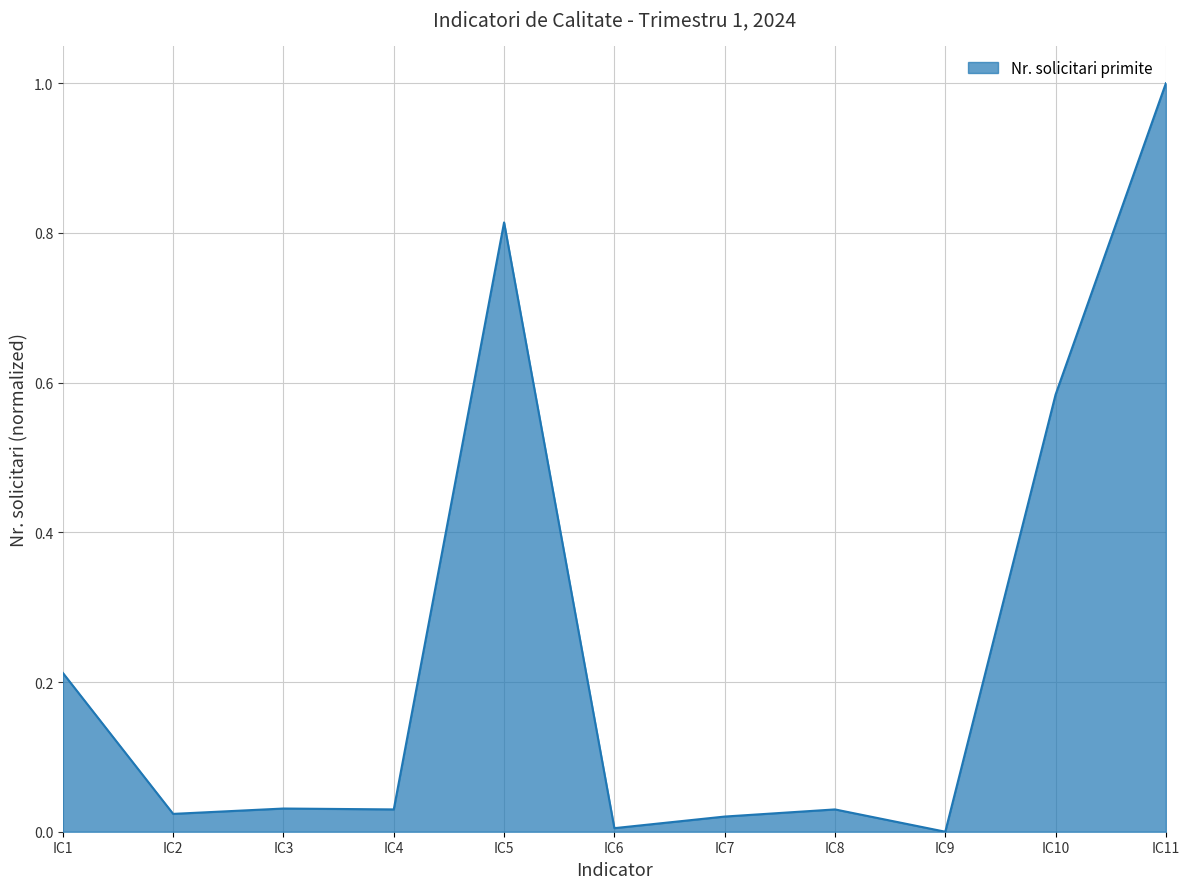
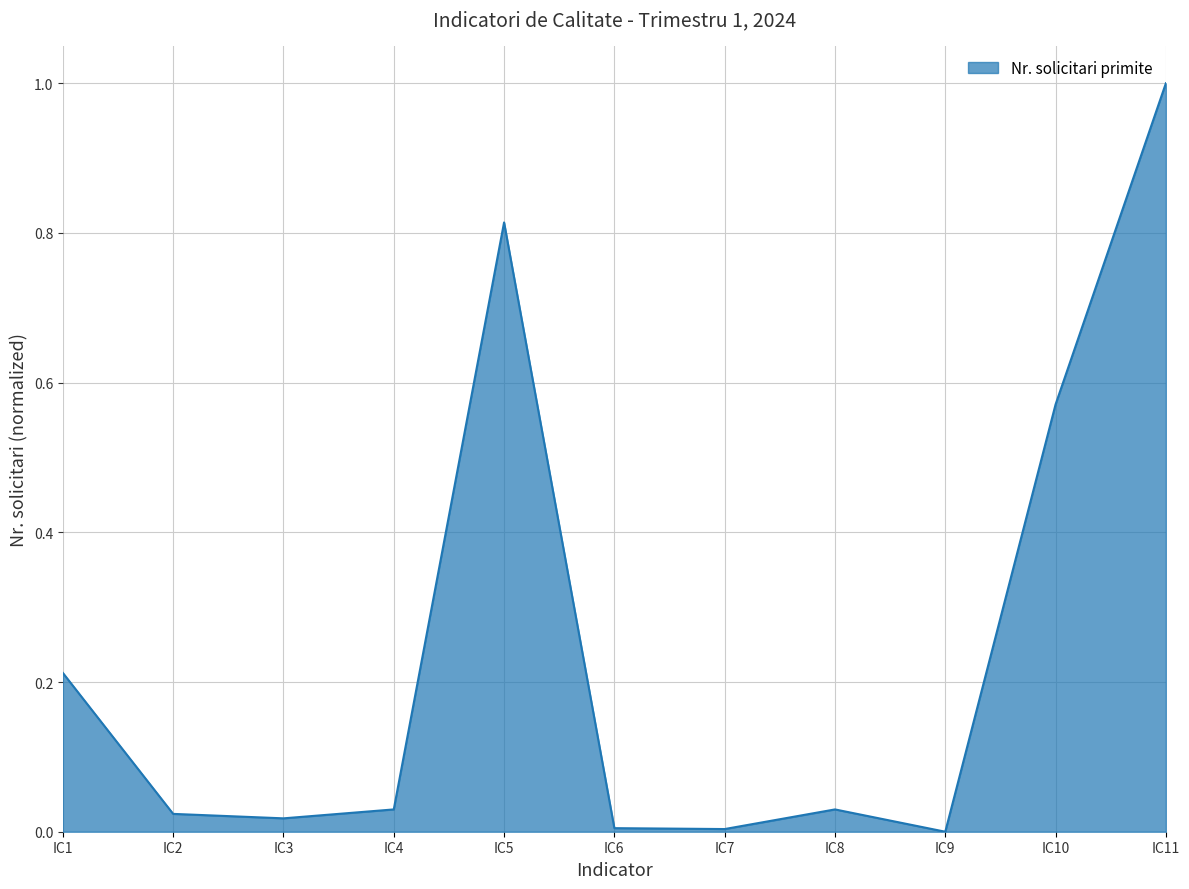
IC3: 0.03 -> 0.02
IC7: 0.02 -> 0.00
IC10: 0.58 -> 0.57
